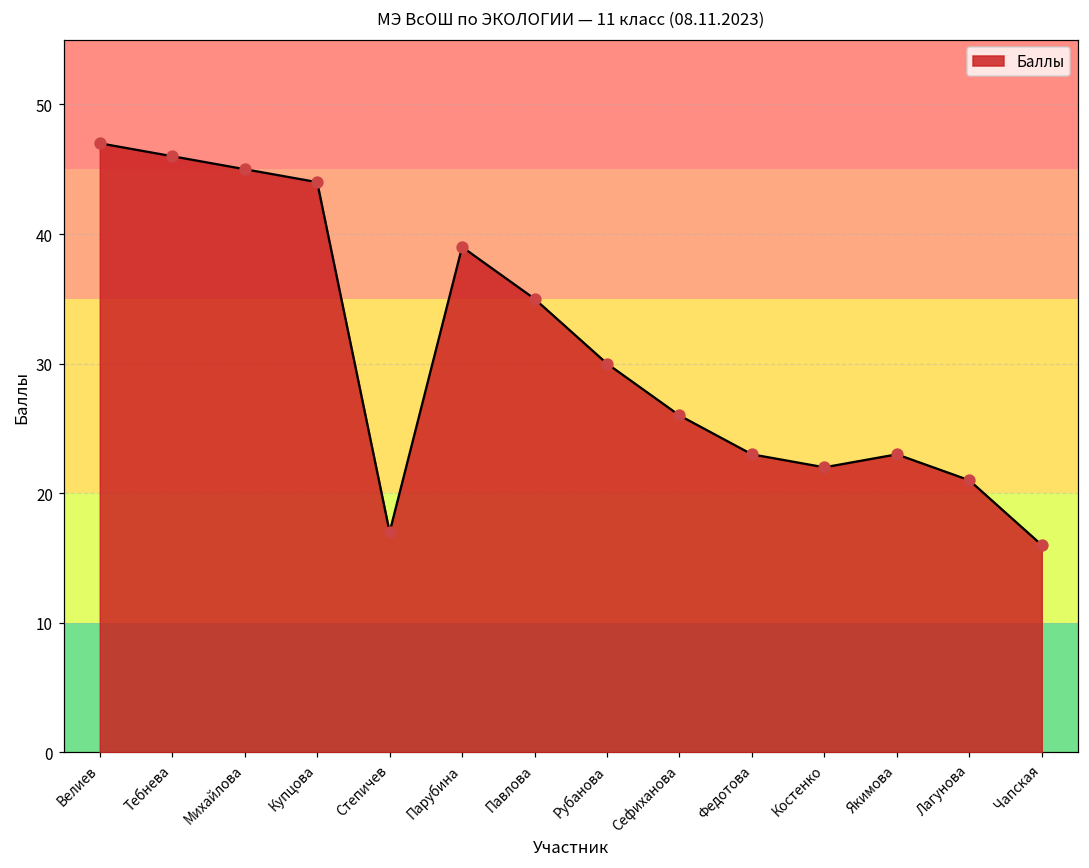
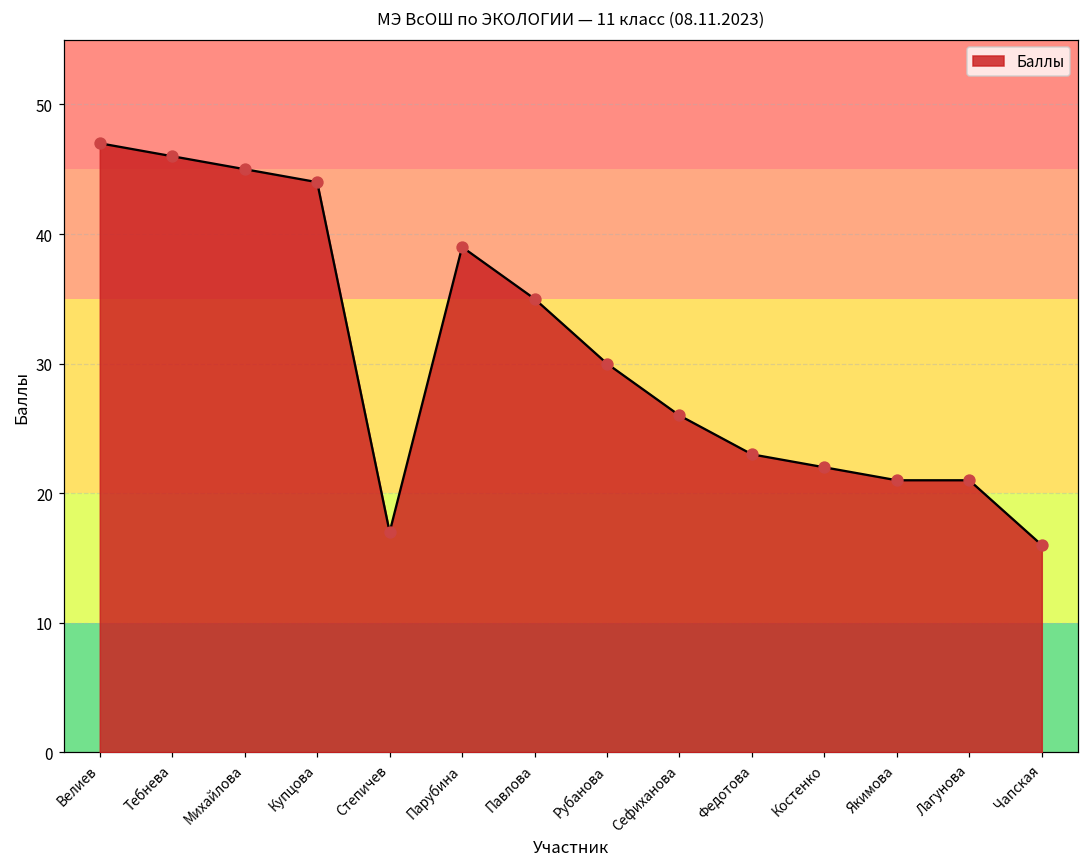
Якимова: 23 -> 21
